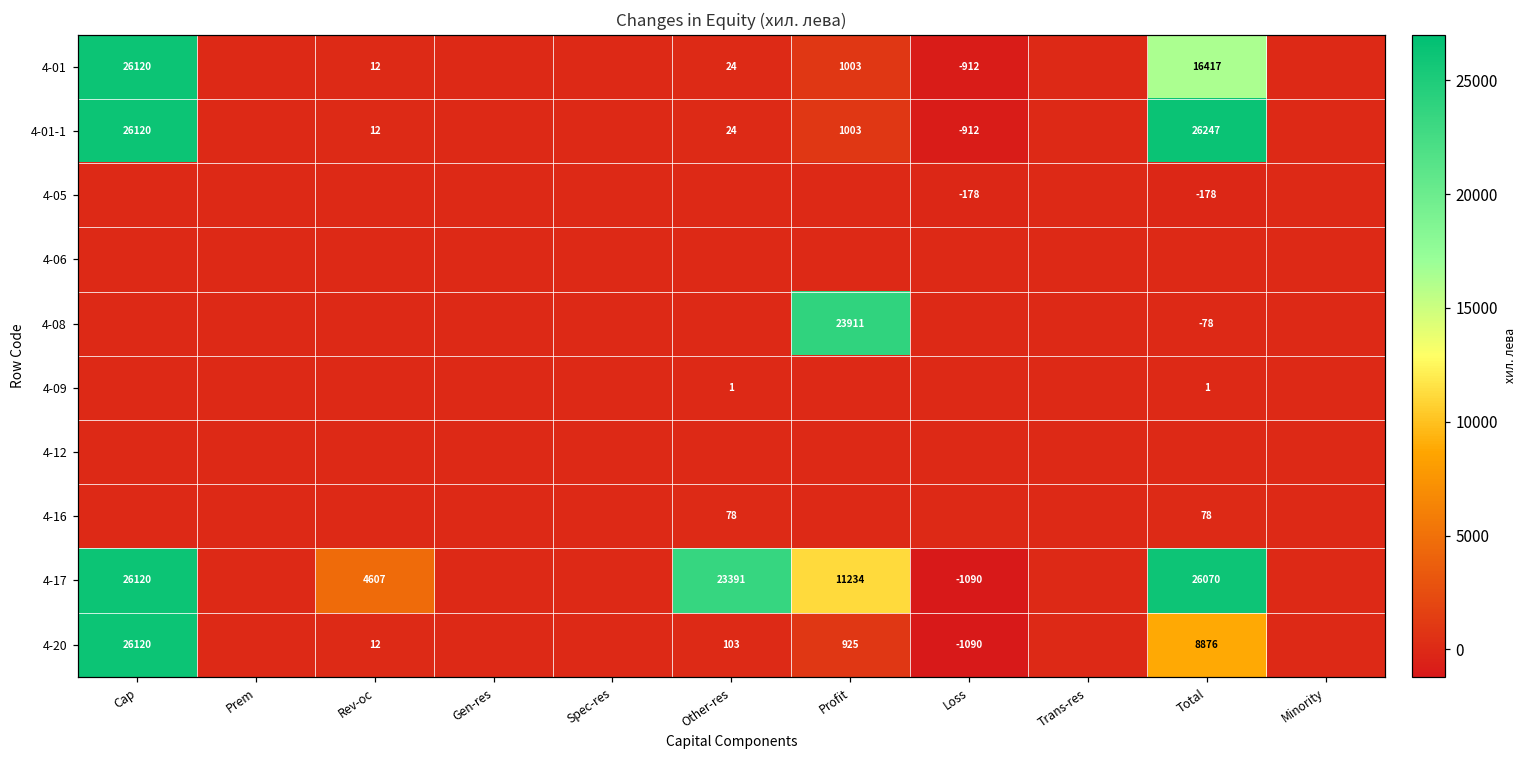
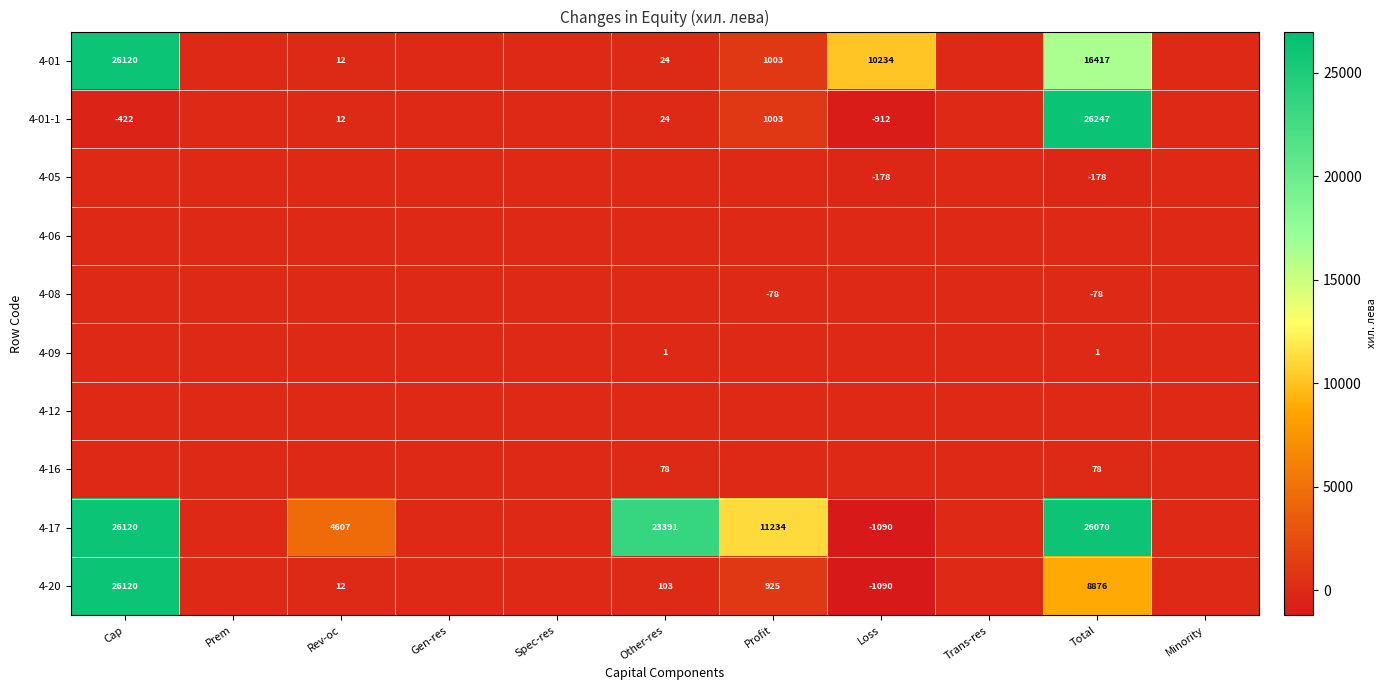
4-01, Loss: -912 -> 10234
4-01-1, Cap: 26120 -> -422
4-08, Profit: 23911 -> -78
